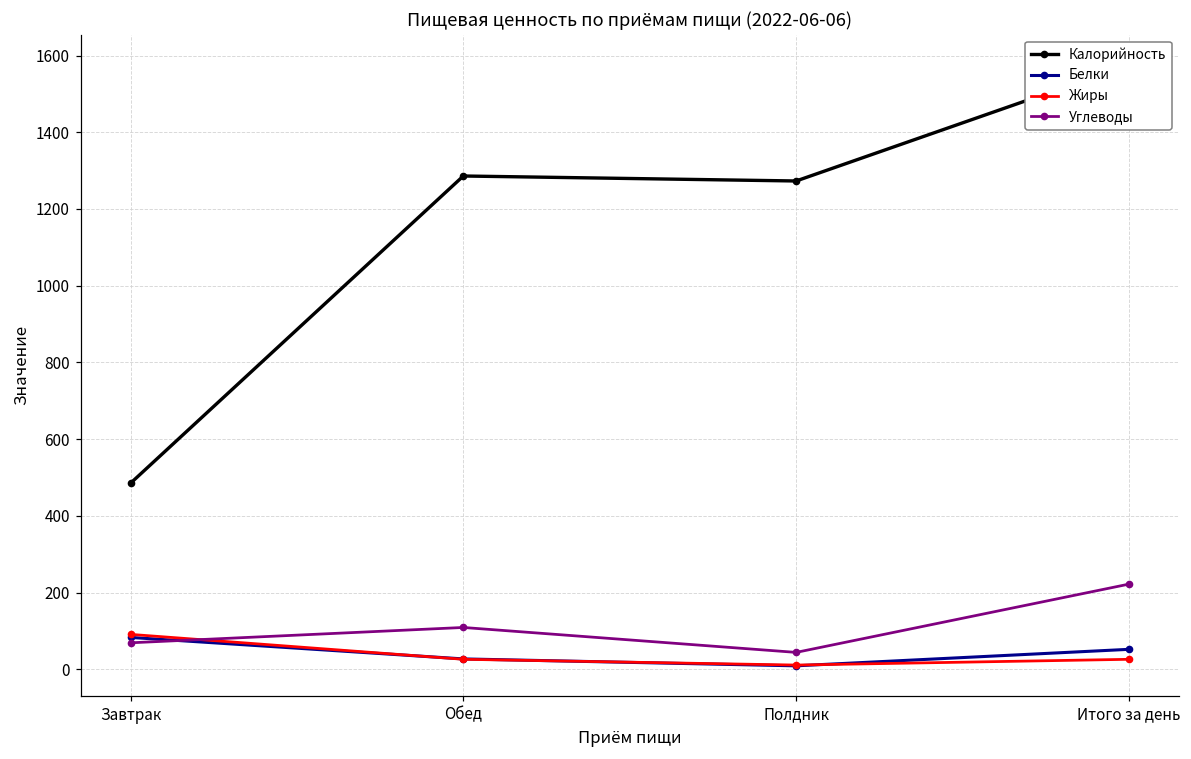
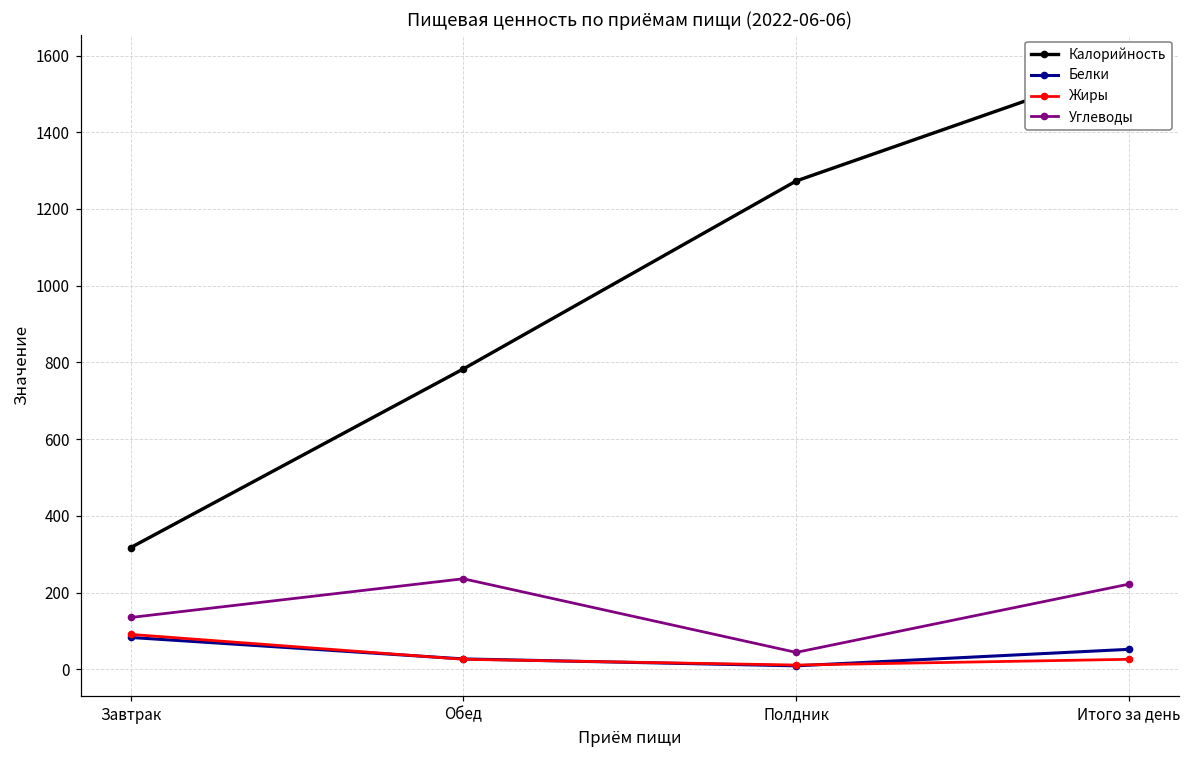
Калорийность, Завтрак: 490 -> 320
Углеводы, Завтрак: 70 -> 140
Калорийность, Обед: 1290 -> 780
Углеводы, Обед: 110 -> 240
